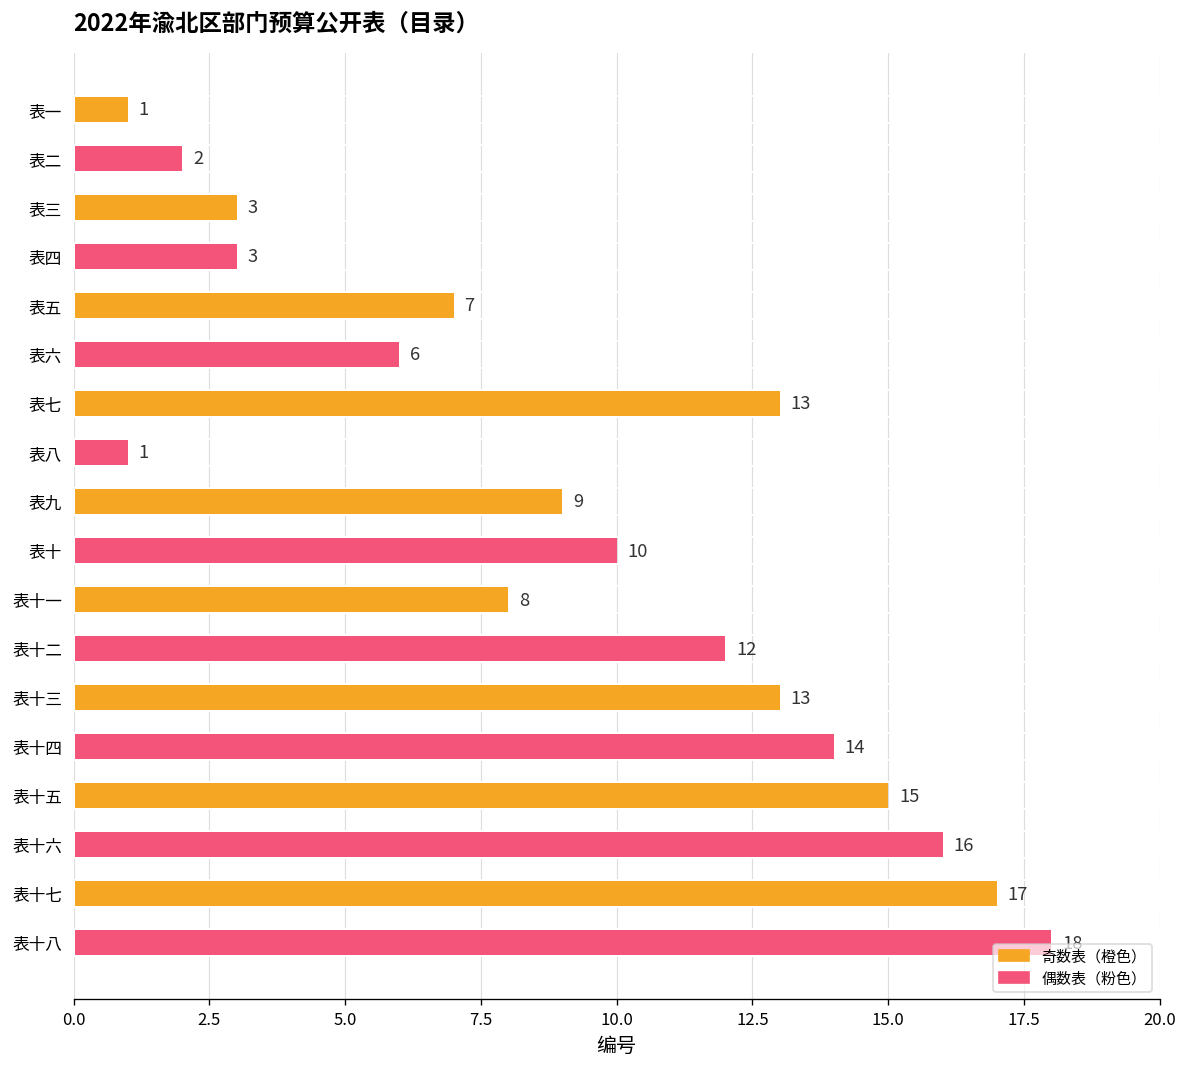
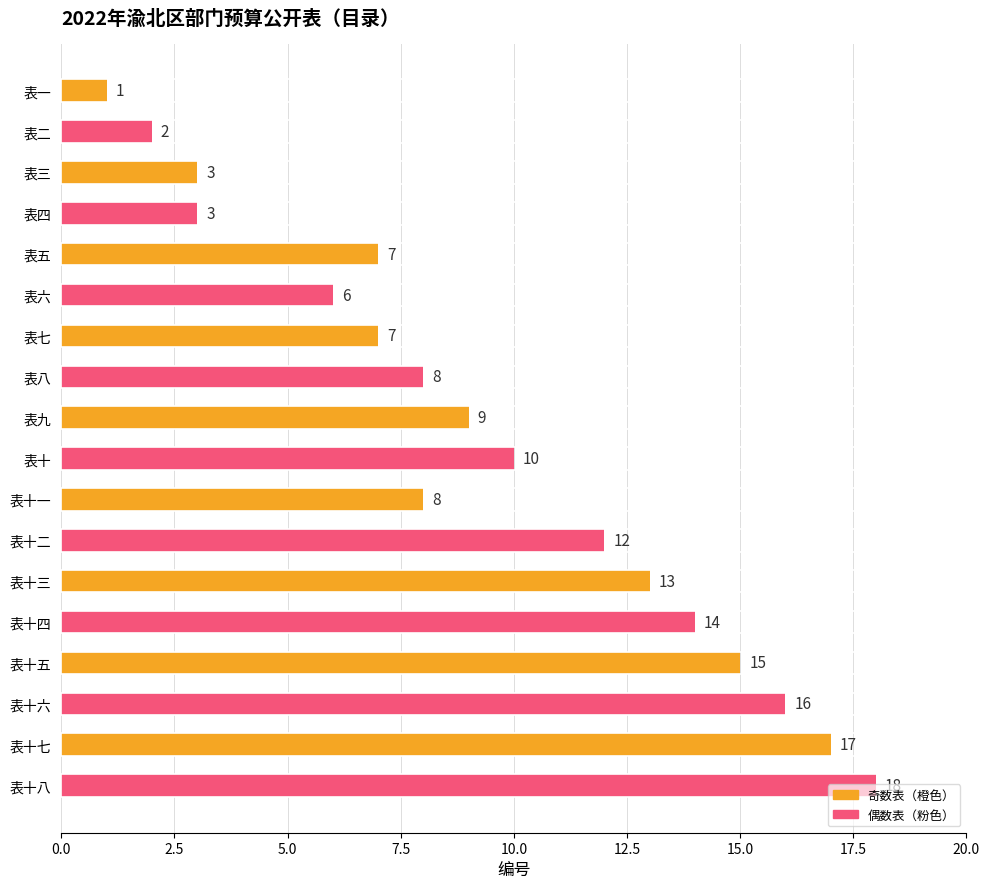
表七: 13 -> 7
表八: 1 -> 8
